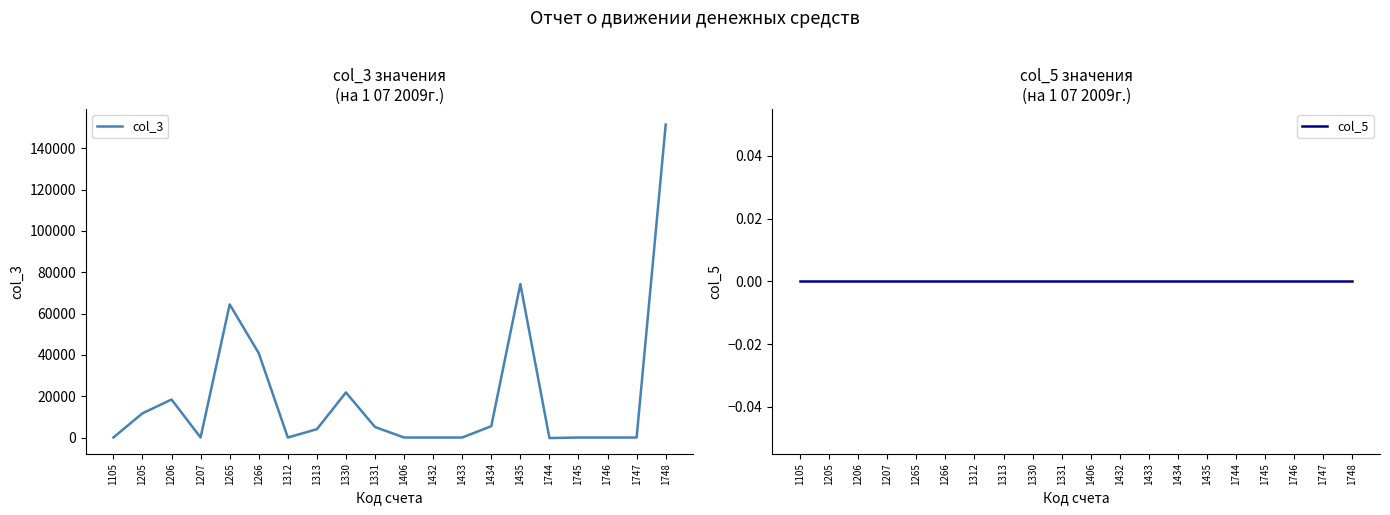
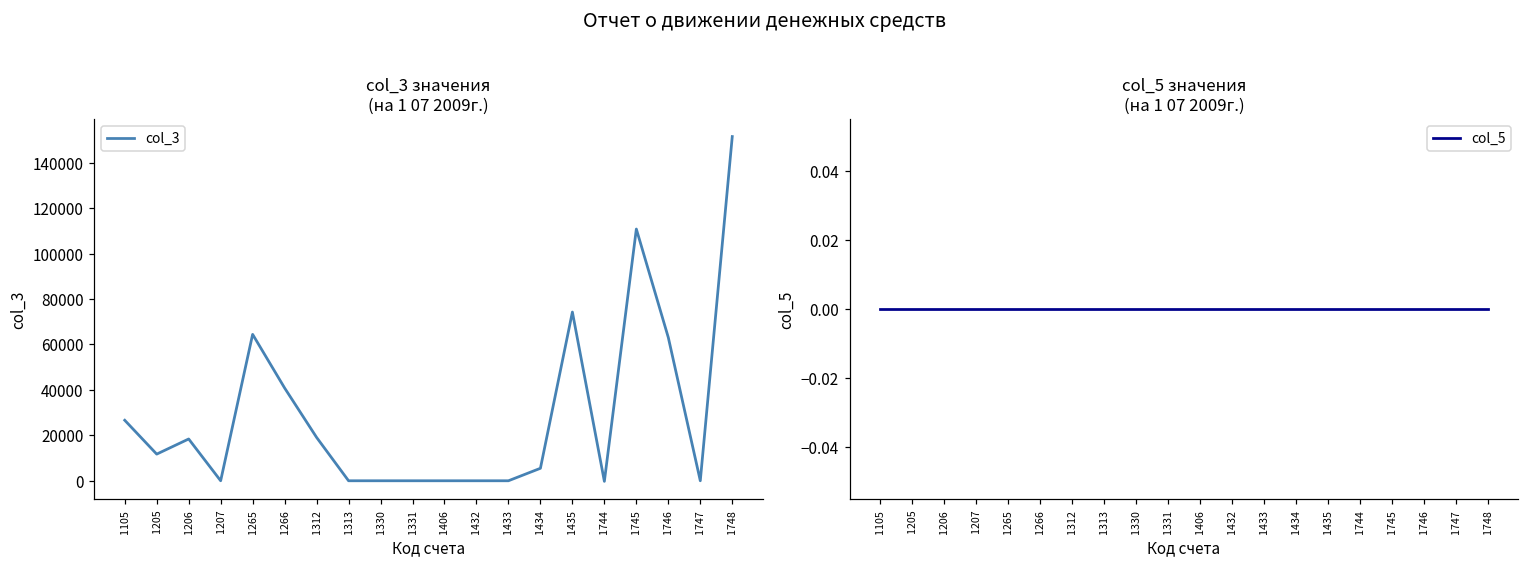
col_3 значения (на 1 07 2009г.), 1105: 0 -> 27000
col_3 значения (на 1 07 2009г.), 1312: 0 -> 19000
col_3 значения (на 1 07 2009г.), 1313: 4000 -> 0
col_3 значения (на 1 07 2009г.), 1330: 22000 -> 0
col_3 значения (на 1 07 2009г.), 1331: 5000 -> 0
col_3 значения (на 1 07 2009г.), 1745: 0 -> 111000
col_3 значения (на 1 07 2009г.), 1746: 0 -> 63000
